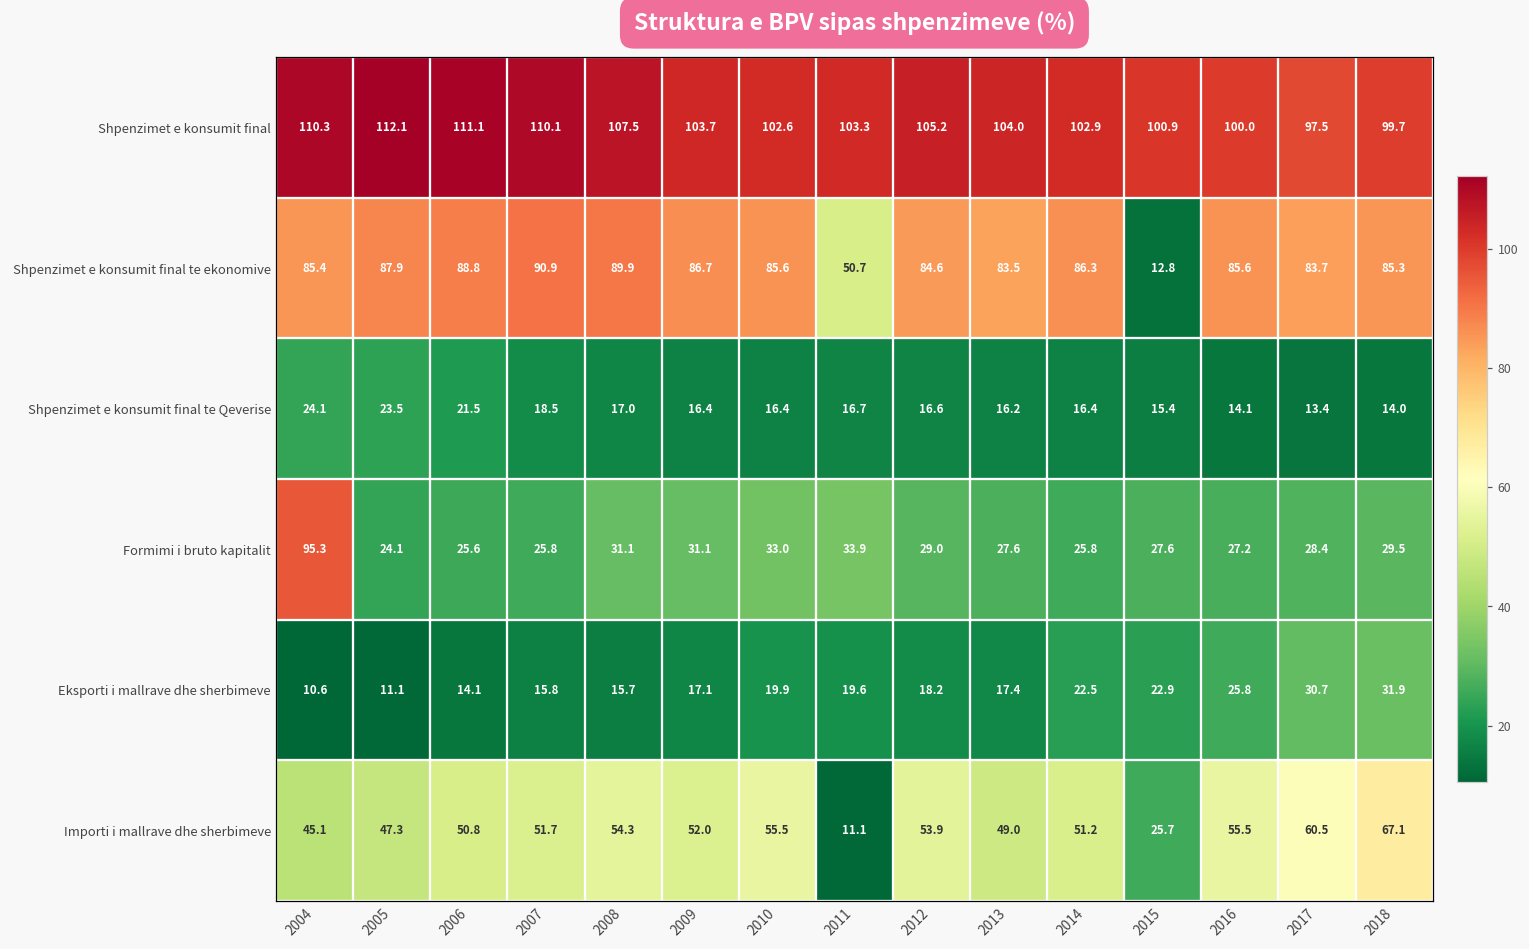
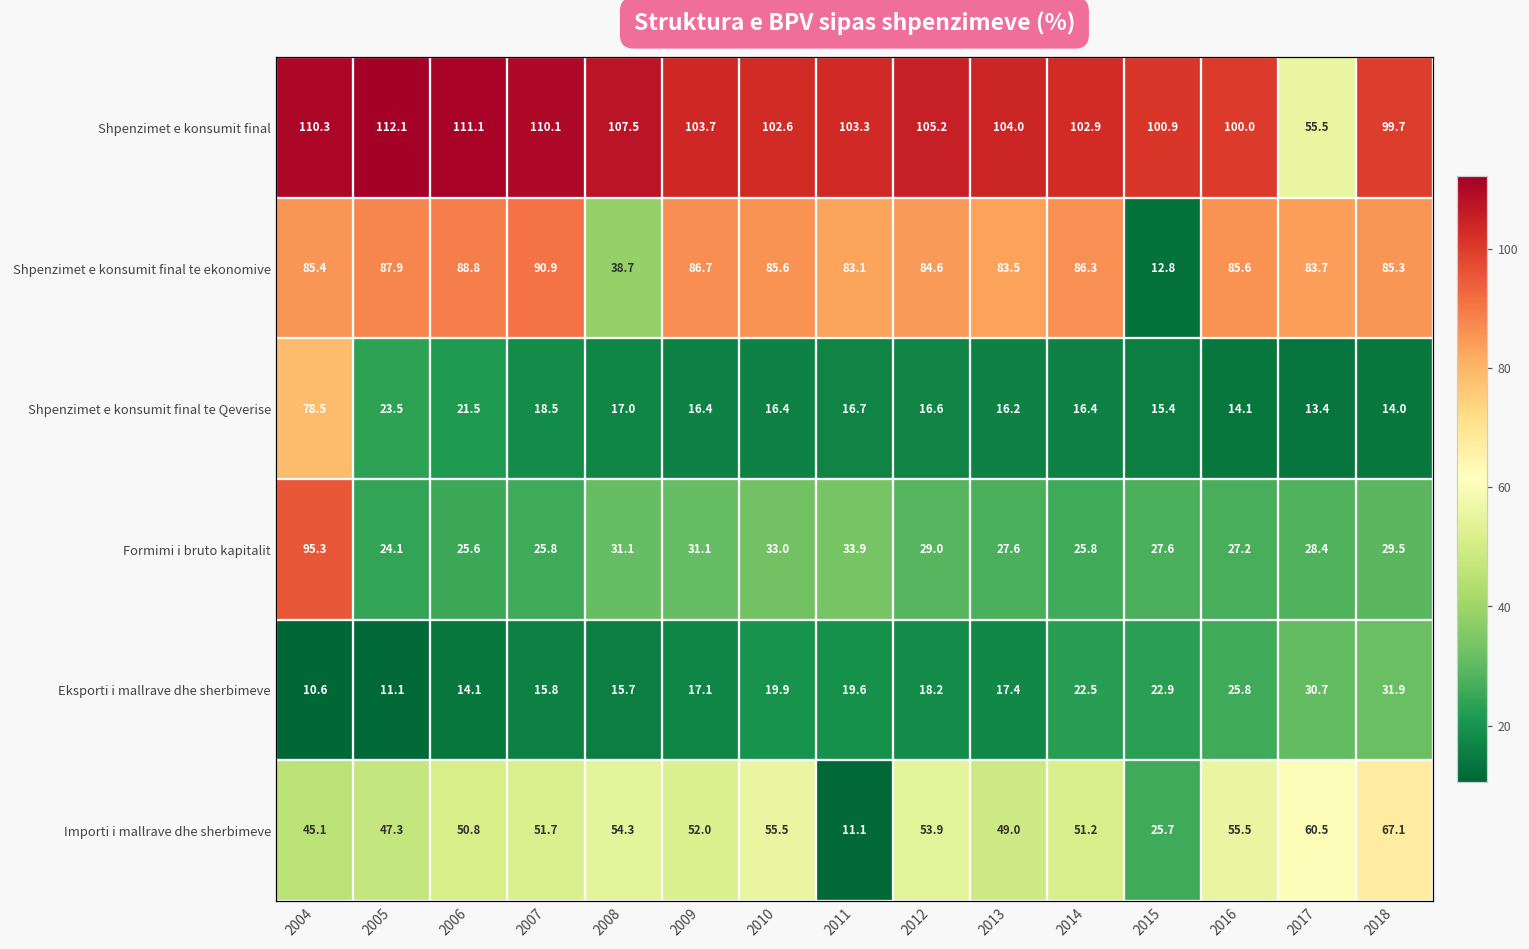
Shpenzimet e konsumit final, 2017: 97.5 -> 55.5
Shpenzimet e konsumit final te ekonomive, 2008: 89.9 -> 38.7
Shpenzimet e konsumit final te ekonomive, 2011: 50.7 -> 83.1
Shpenzimet e konsumit final te Qeverise, 2004: 24.1 -> 78.5
